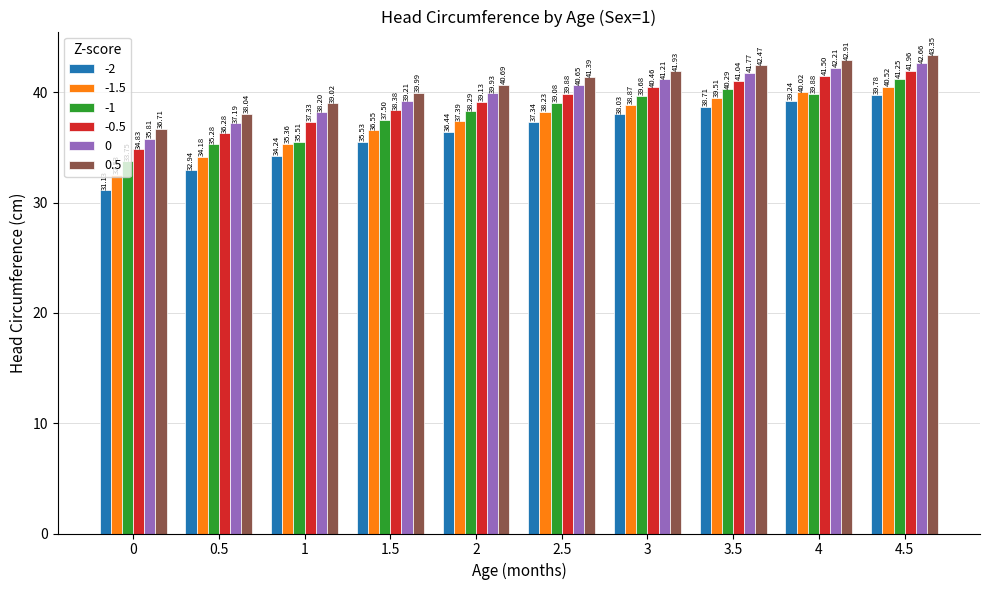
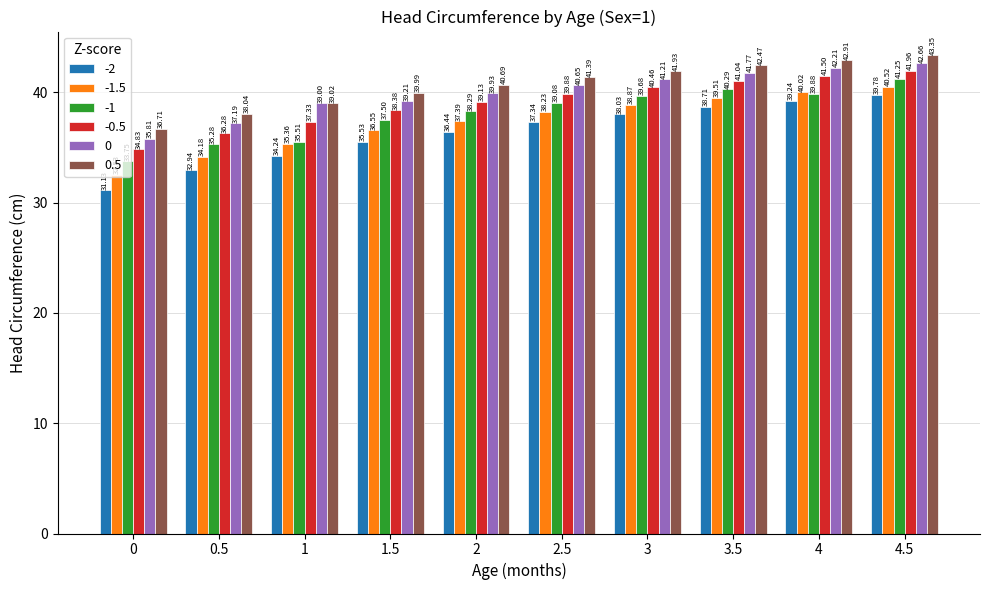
0, 1: 38.20 -> 39.00
